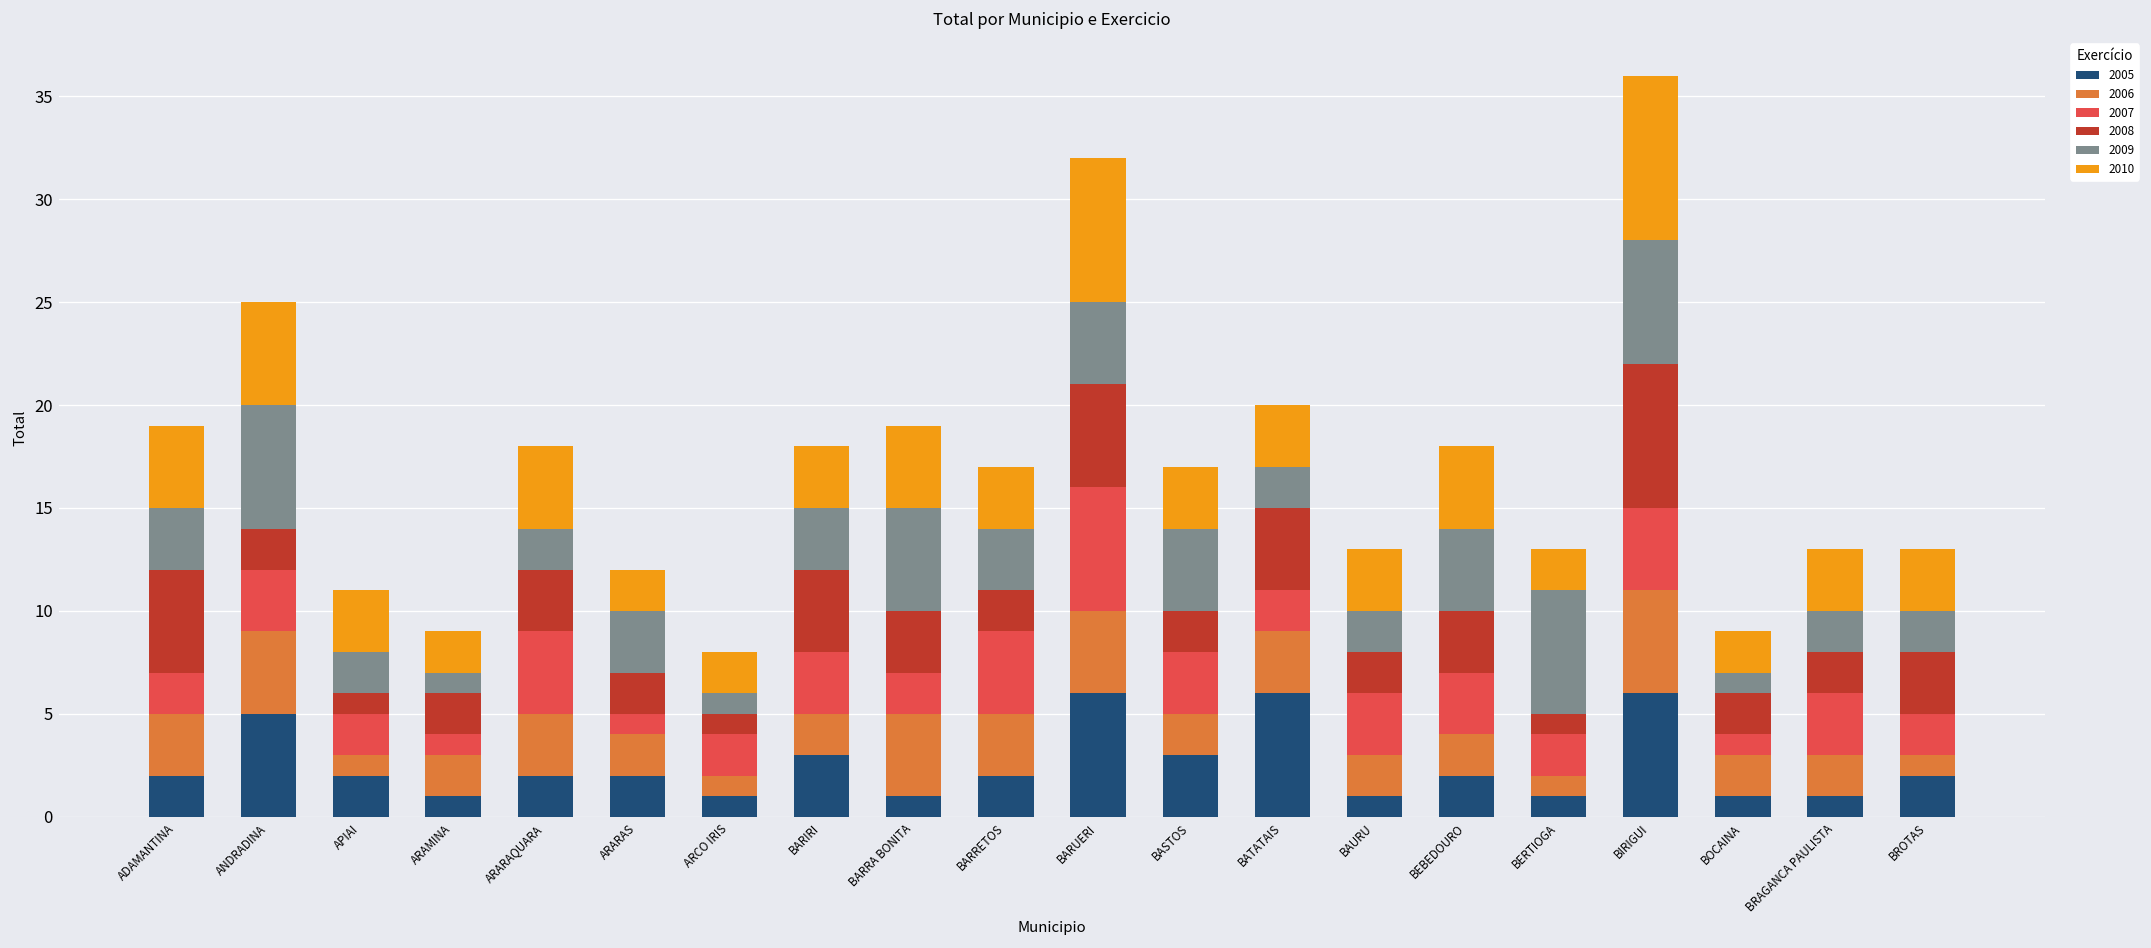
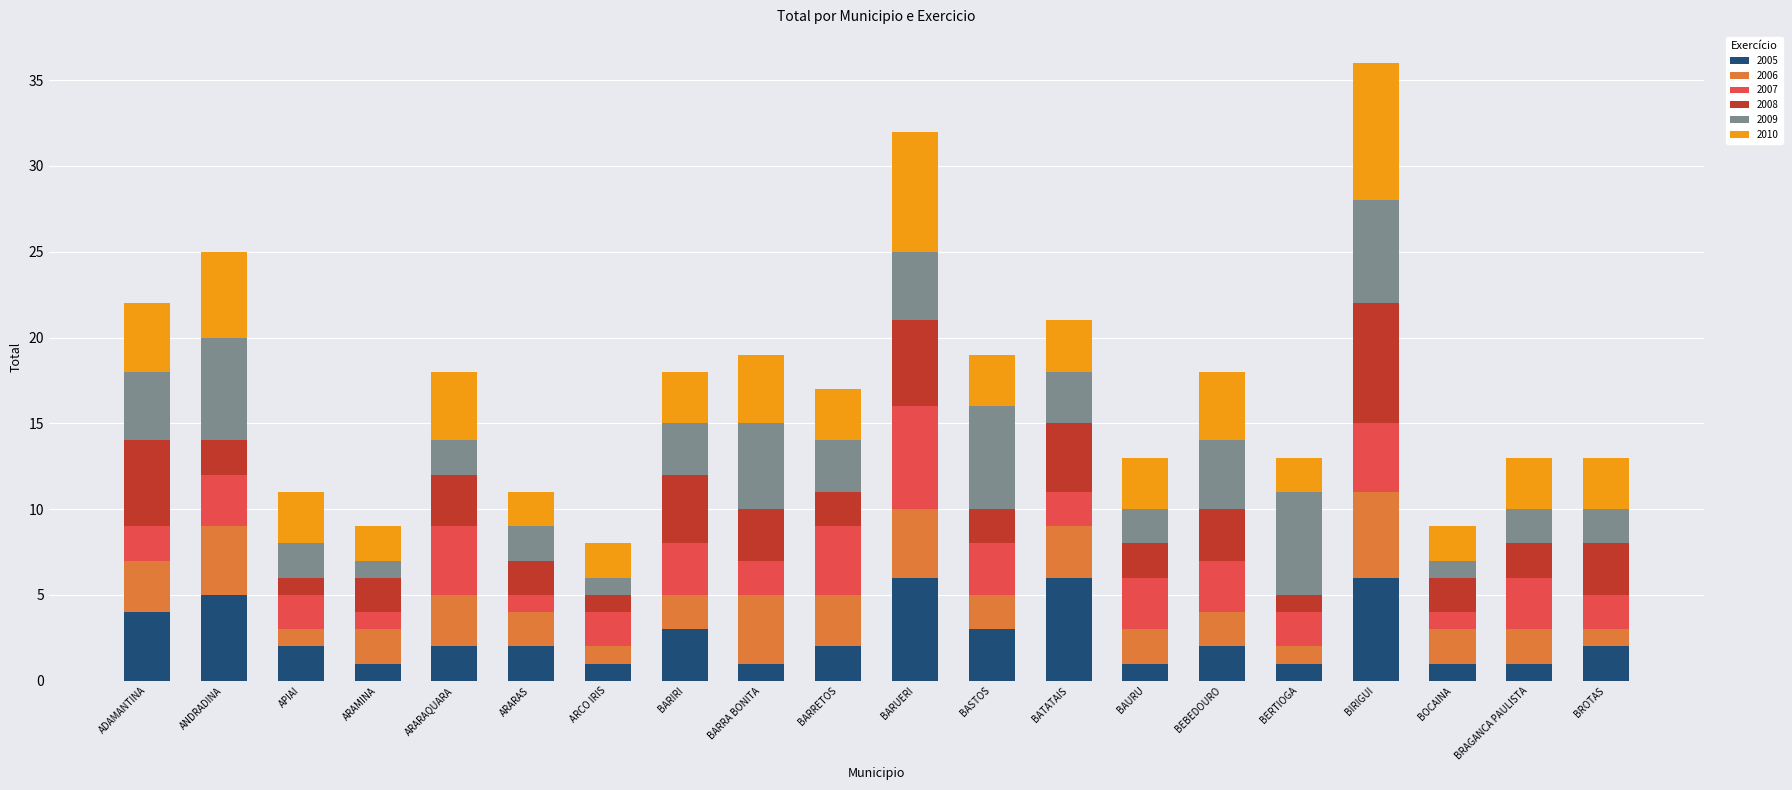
2005, ADAMANTINA: 2 -> 4
2009, ADAMANTINA: 3 -> 4
2009, ARARAS: 3 -> 2
2009, BASTOS: 4 -> 6
2009, BATATAIS: 2 -> 3
